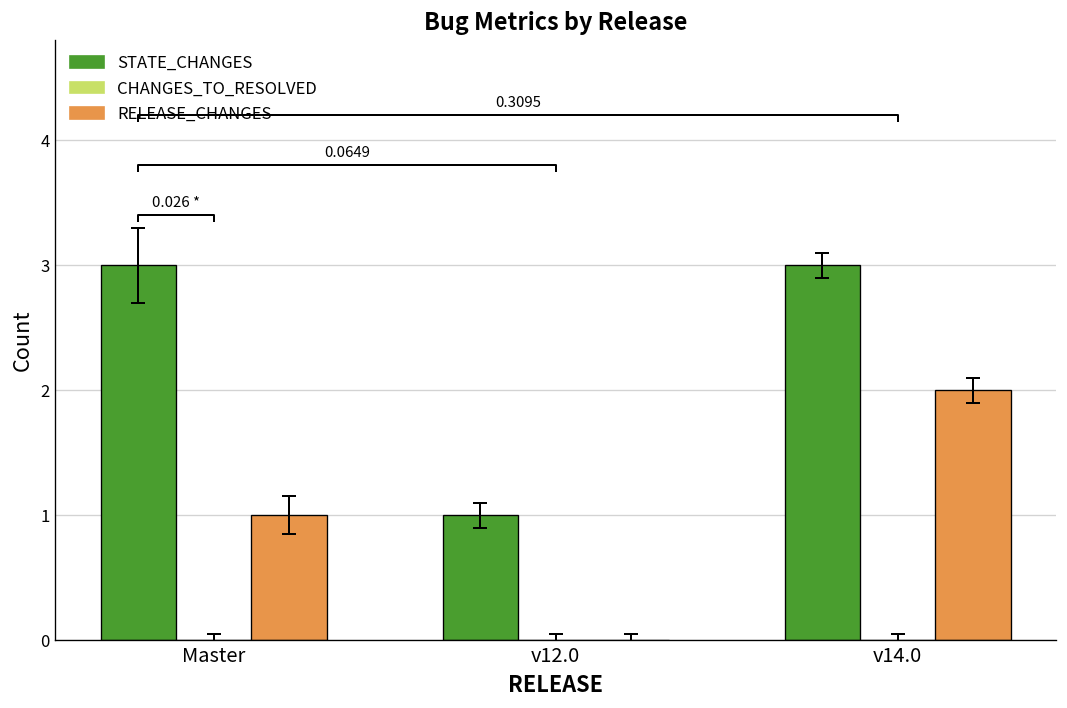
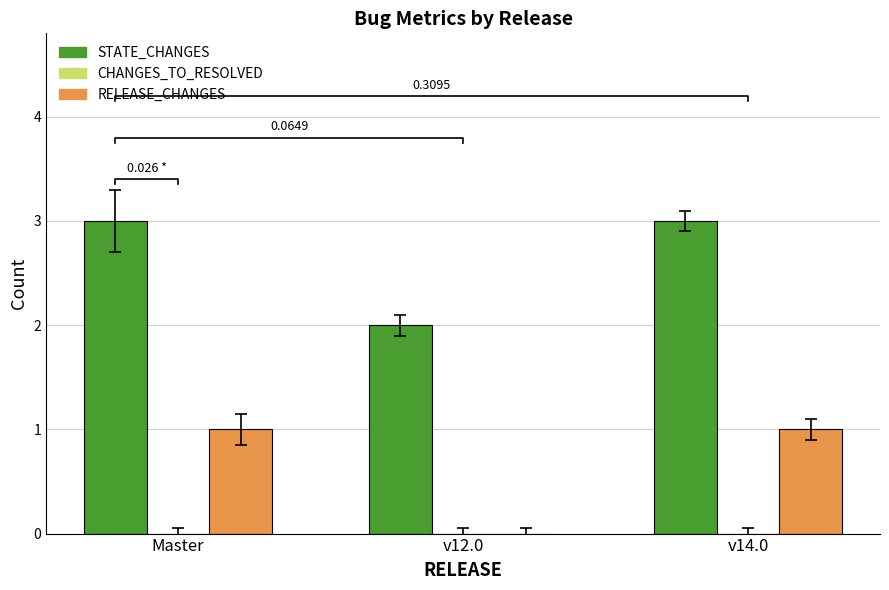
STATE_CHANGES, v12.0: 1 -> 2
RELEASE_CHANGES, v14.0: 2 -> 1
